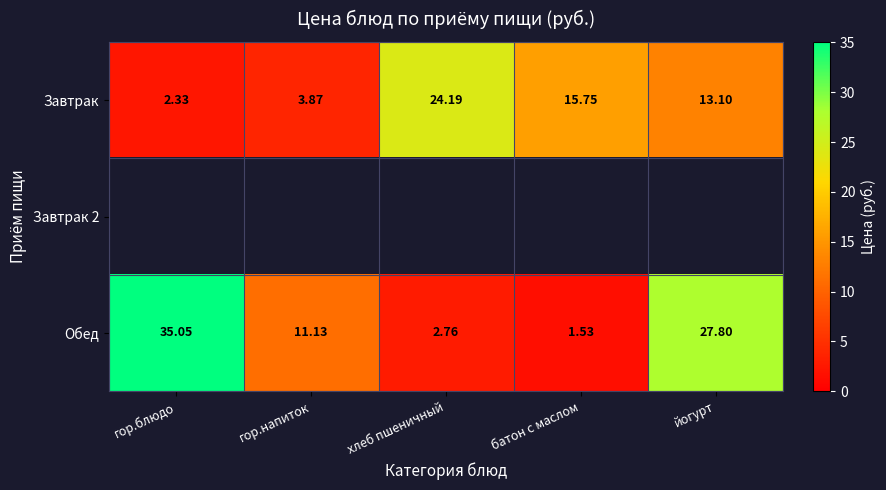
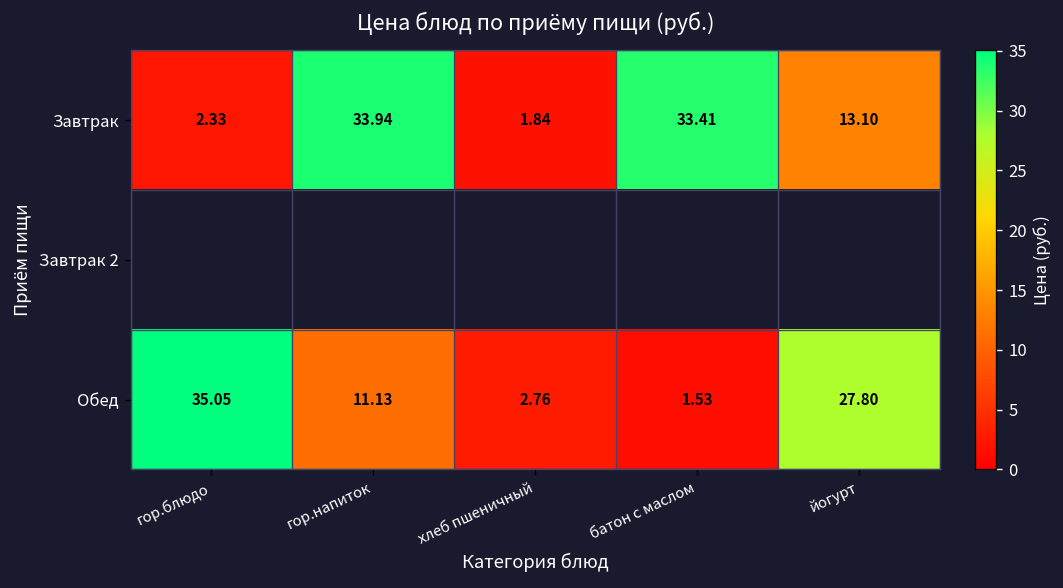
Завтрак, гор.напиток: 3.87 -> 33.94
Завтрак, хлеб пшеничный: 24.19 -> 1.84
Завтрак, батон с маслом: 15.75 -> 33.41
